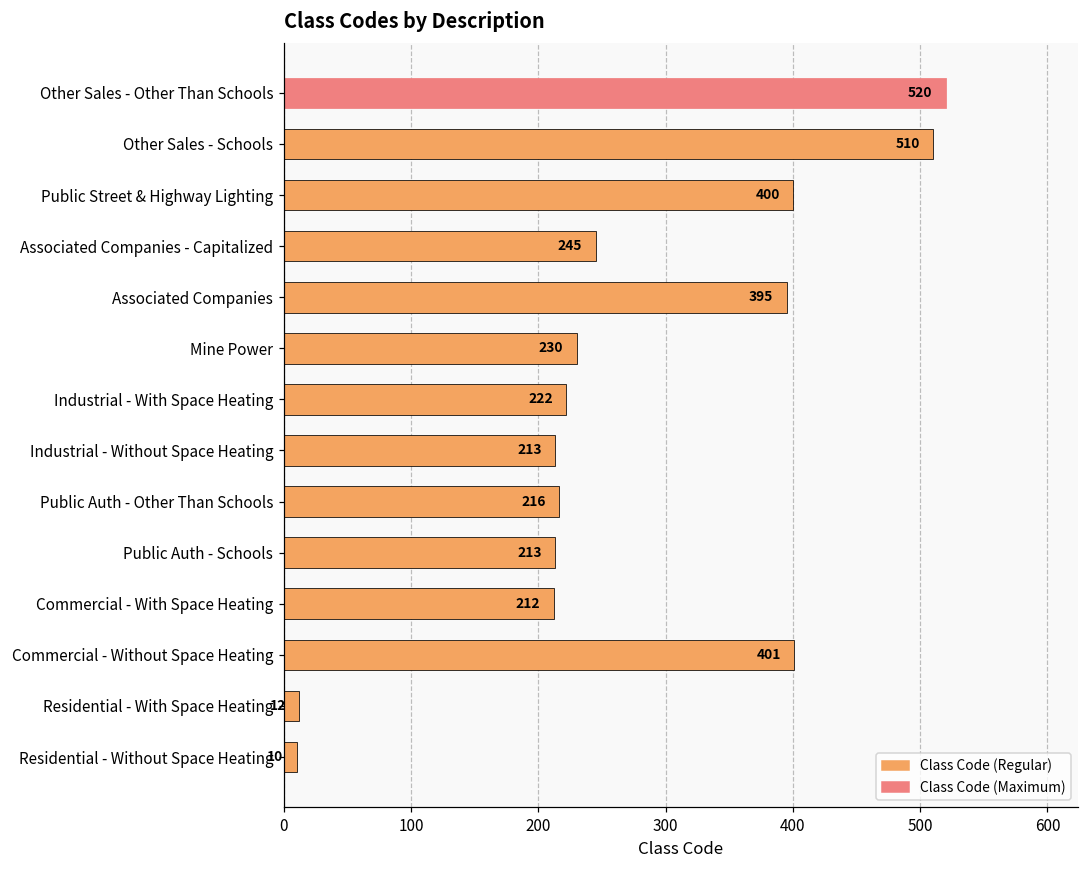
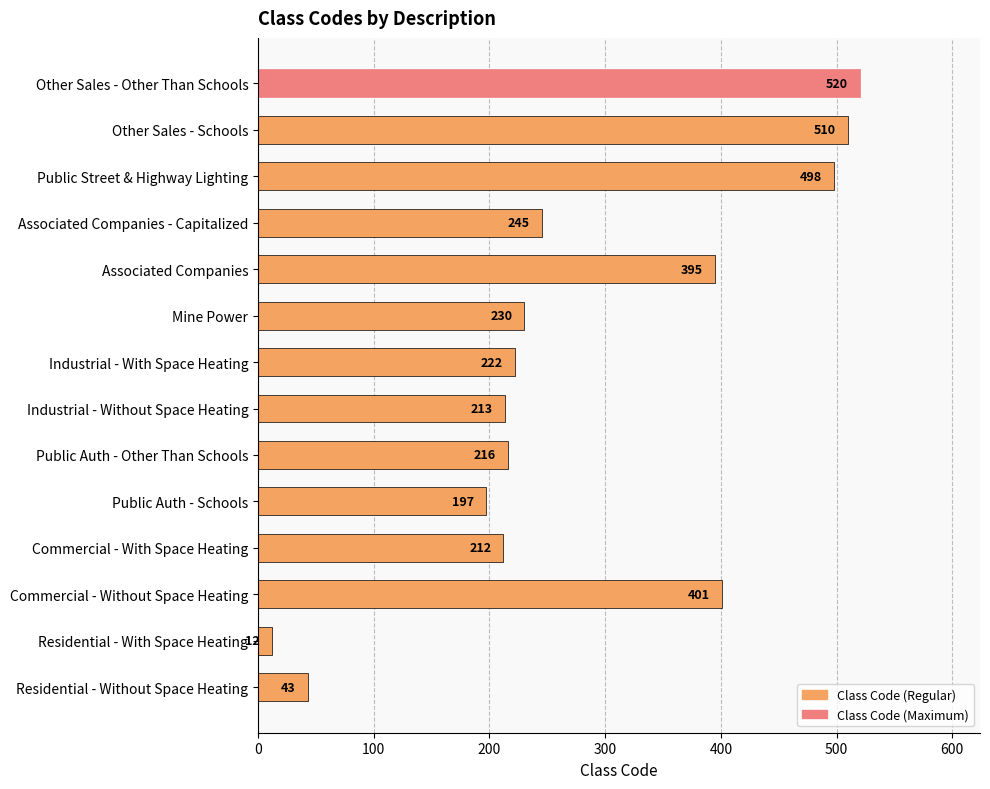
Public Street & Highway Lighting: 400 -> 498
Public Auth - Schools: 213 -> 197
Residential - Without Space Heating: 10 -> 43
